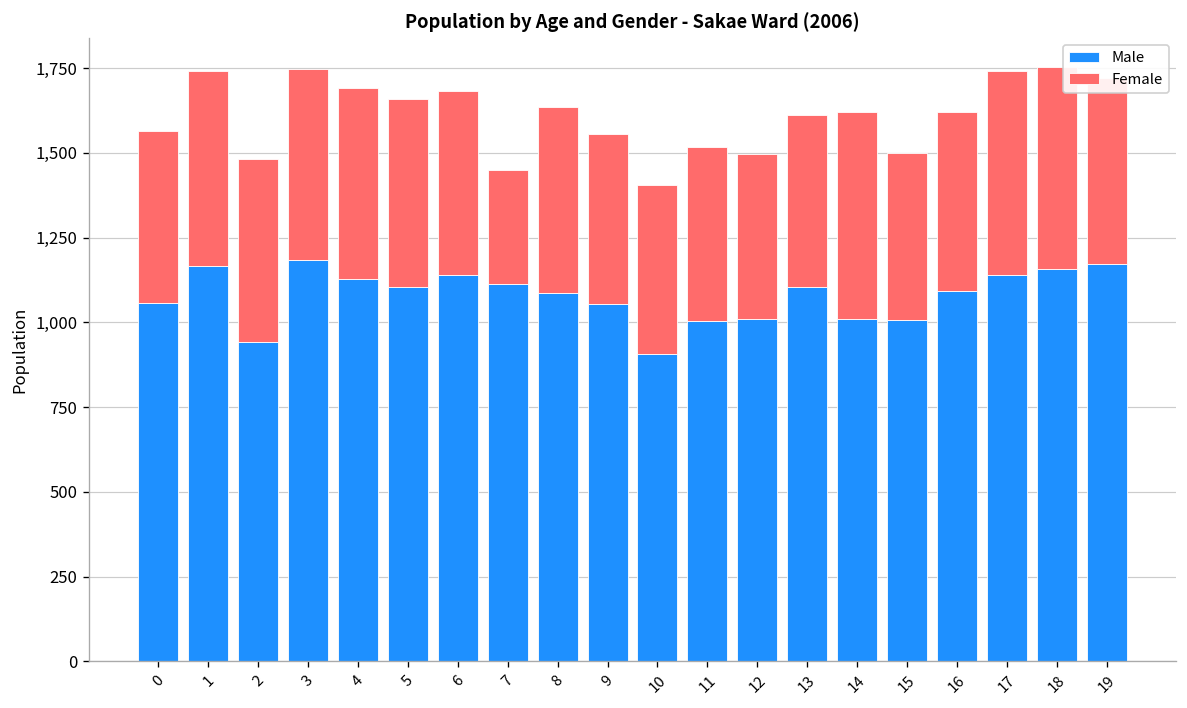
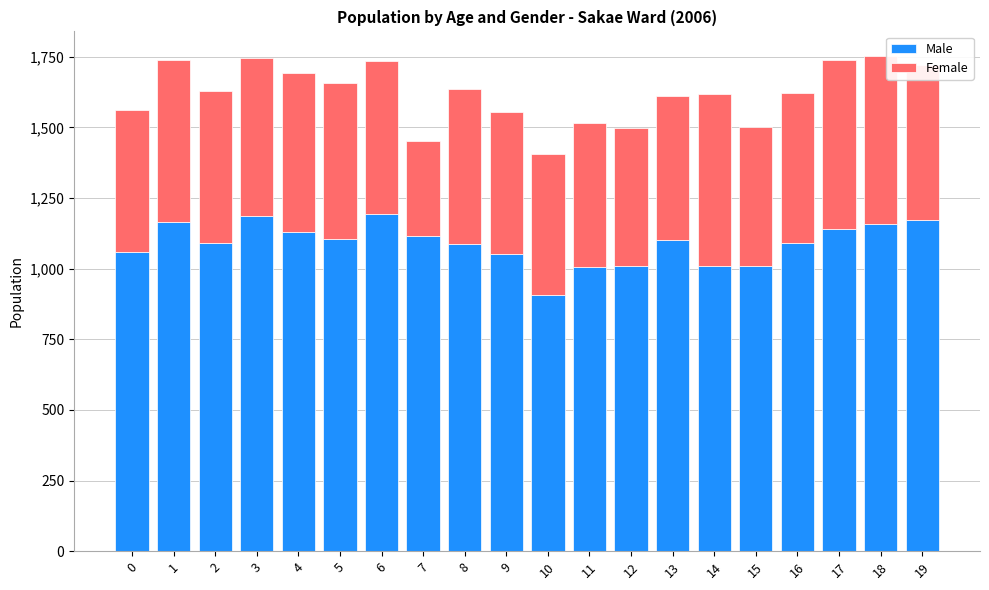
Male, 2: 940 -> 1,090
Male, 6: 1,140 -> 1,190
